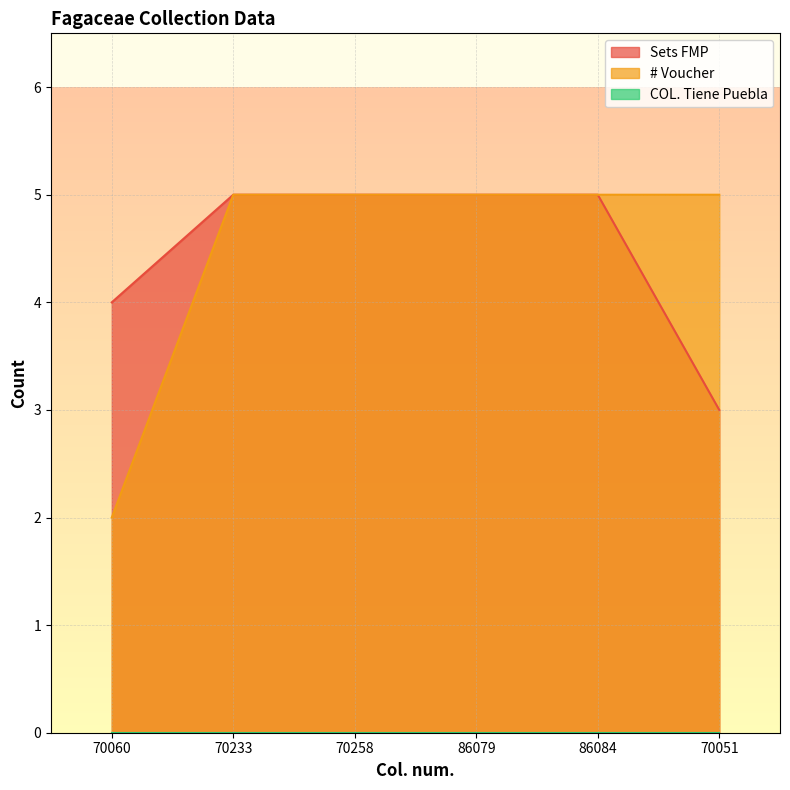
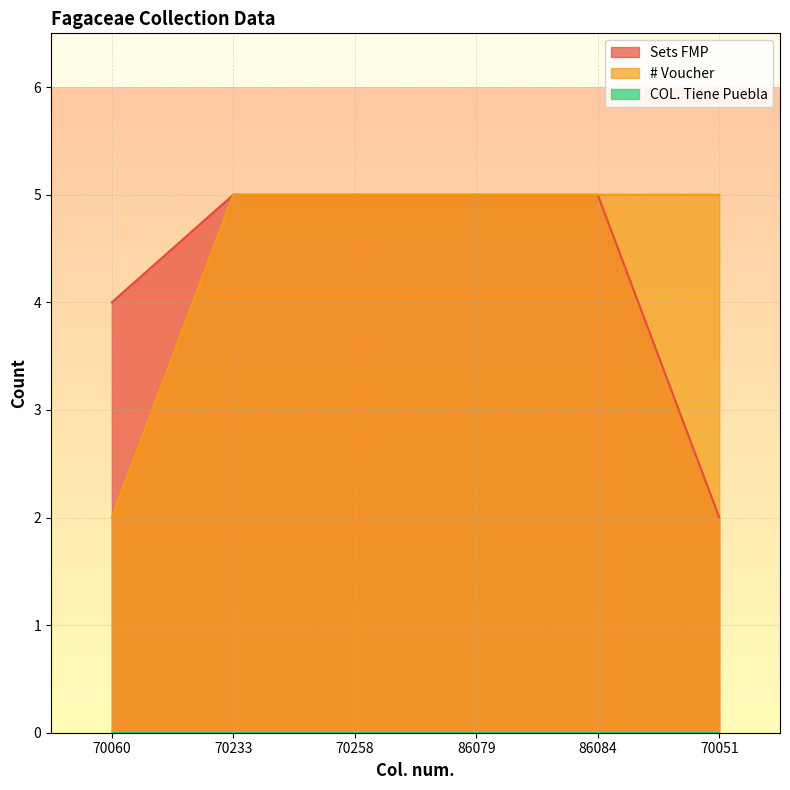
Sets FMP, 70051: 3 -> 2
